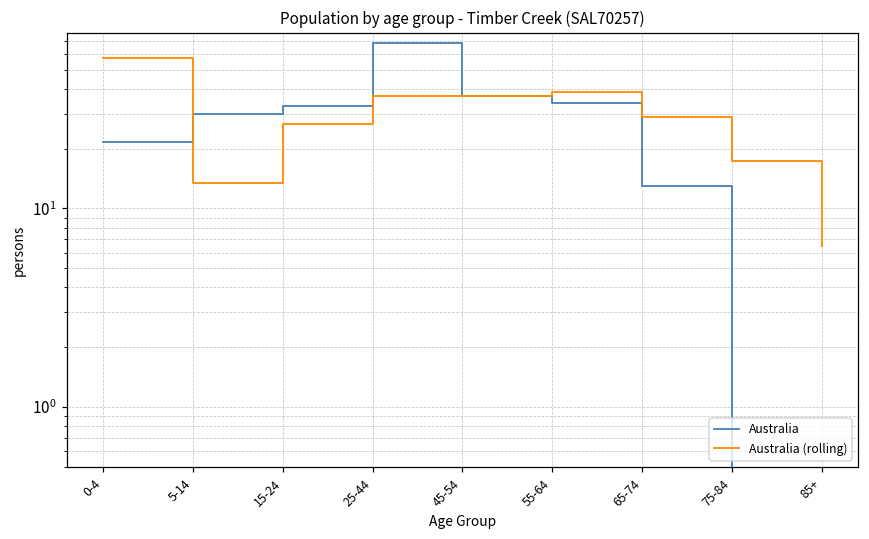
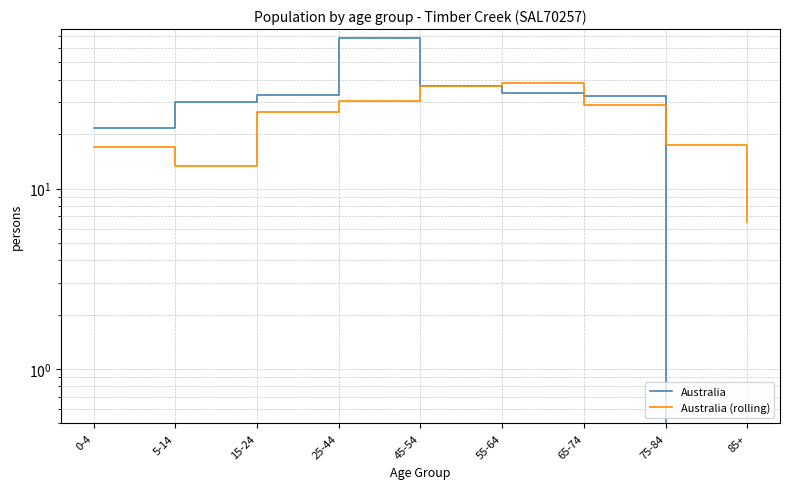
Australia (rolling), 0-4: 57 -> 17
Australia (rolling), 25-44: 37 -> 31
Australia, 65-74: 13 -> 32
